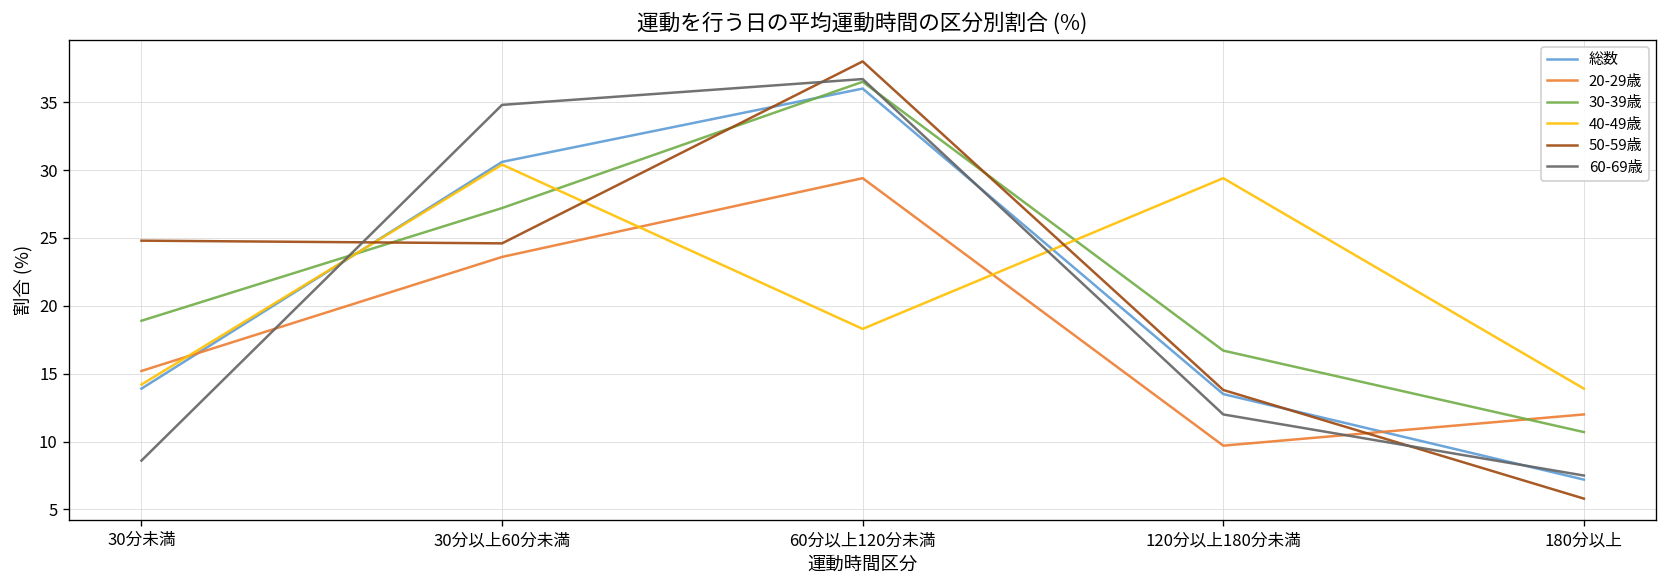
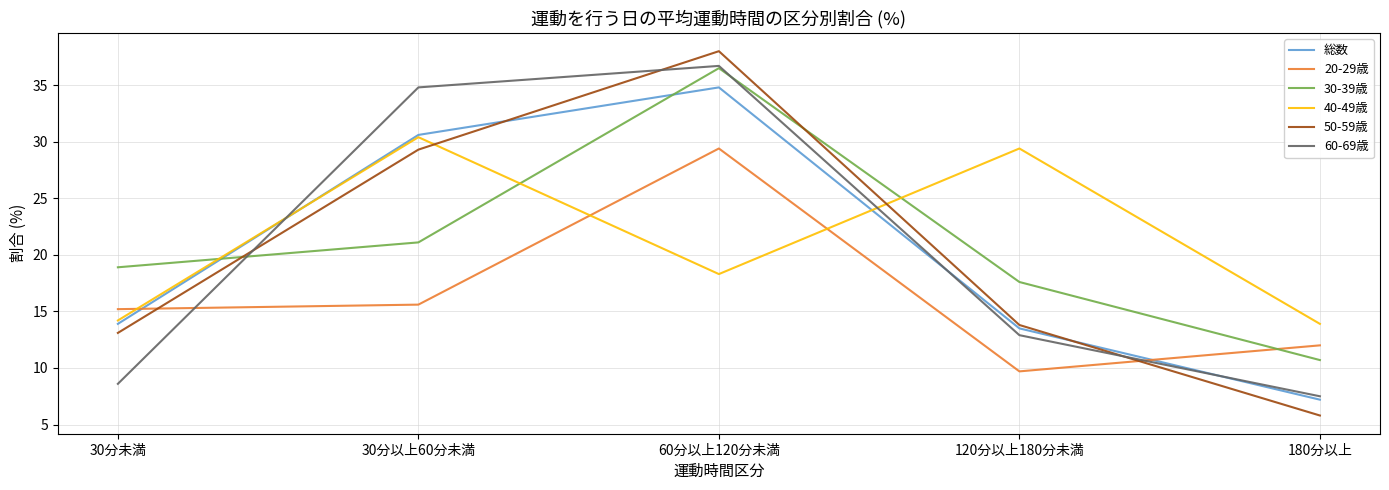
50-59歳, 30分未満: 24.8 -> 13.1
20-29歳, 30分以上60分未満: 23.6 -> 15.6
30-39歳, 30分以上60分未満: 27.2 -> 21.1
50-59歳, 30分以上60分未満: 24.6 -> 29.3
総数, 60分以上120分未満: 36.0 -> 34.8
30-39歳, 120分以上180分未満: 16.7 -> 17.6
60-69歳, 120分以上180分未満: 12.0 -> 12.9
